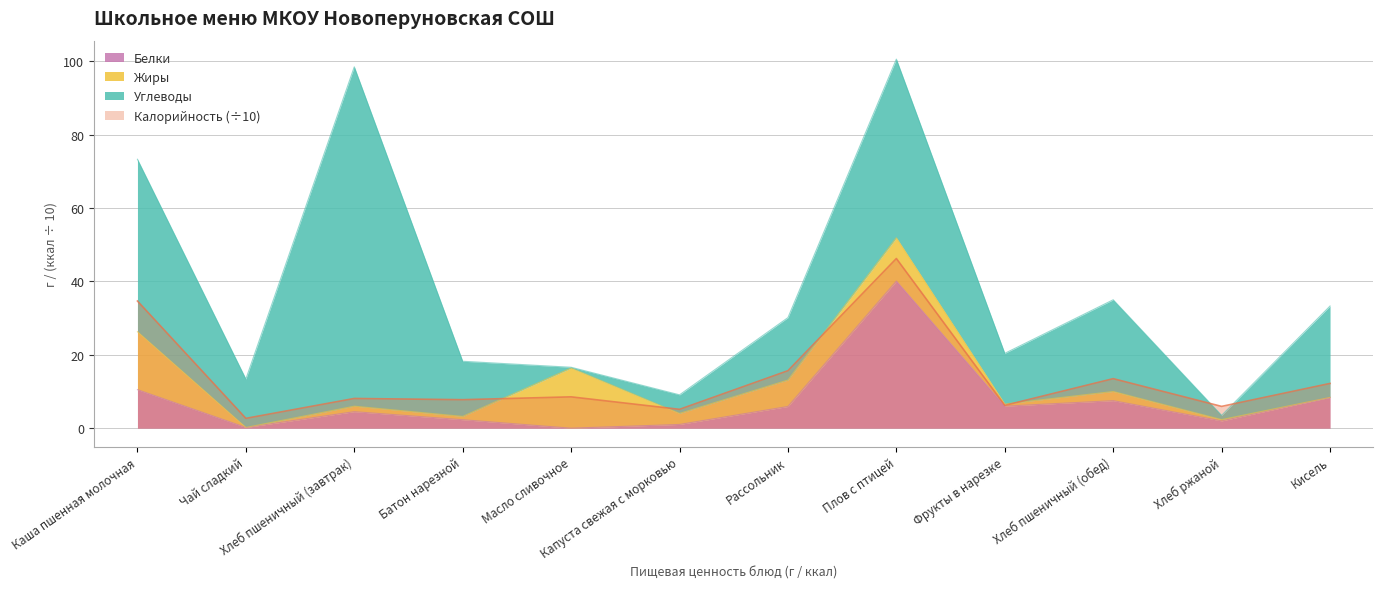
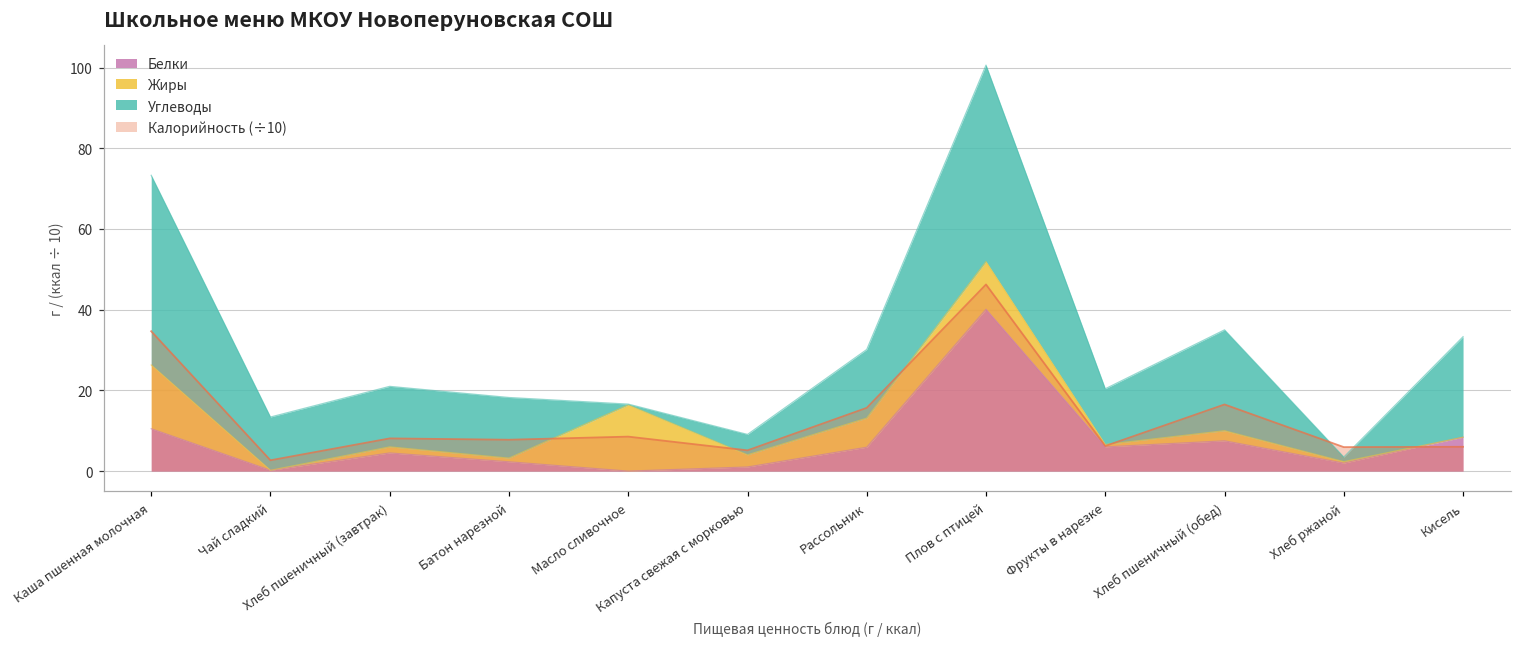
Углеводы, Хлеб пшеничный (завтрак): 93 -> 15
Калорийность (÷10), Хлеб пшеничный (обед): 14 -> 17
Калорийность (÷10), Кисель: 12 -> 6
